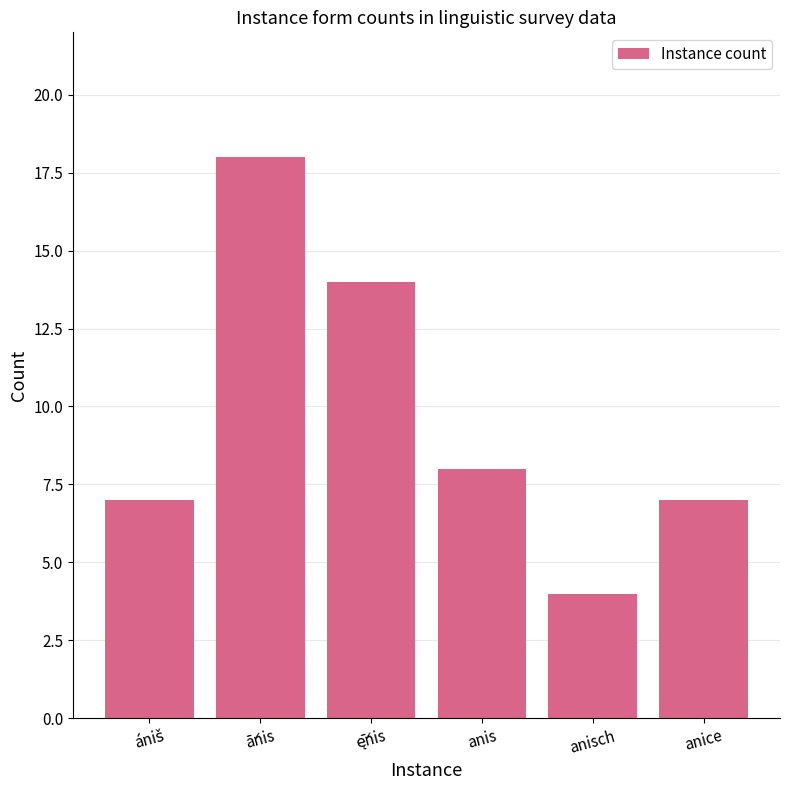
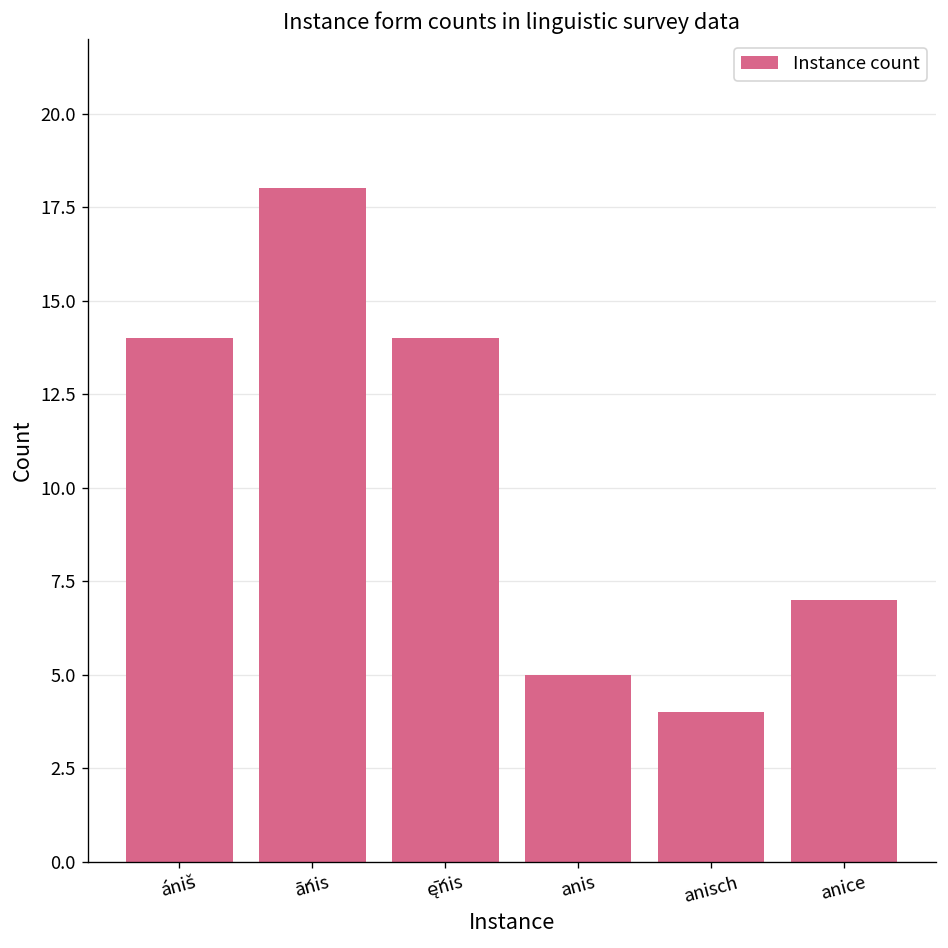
ániš: 7 -> 14
anis: 8 -> 5
